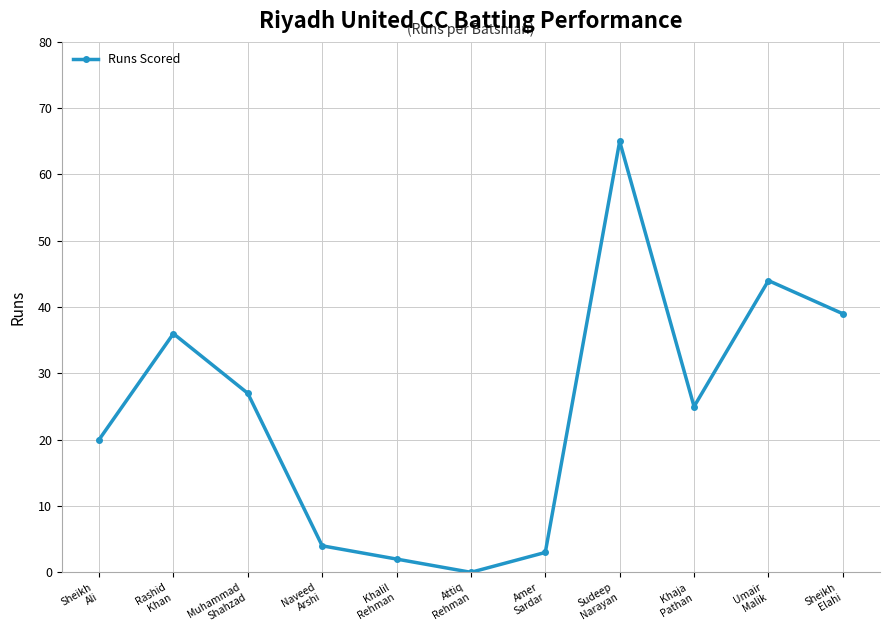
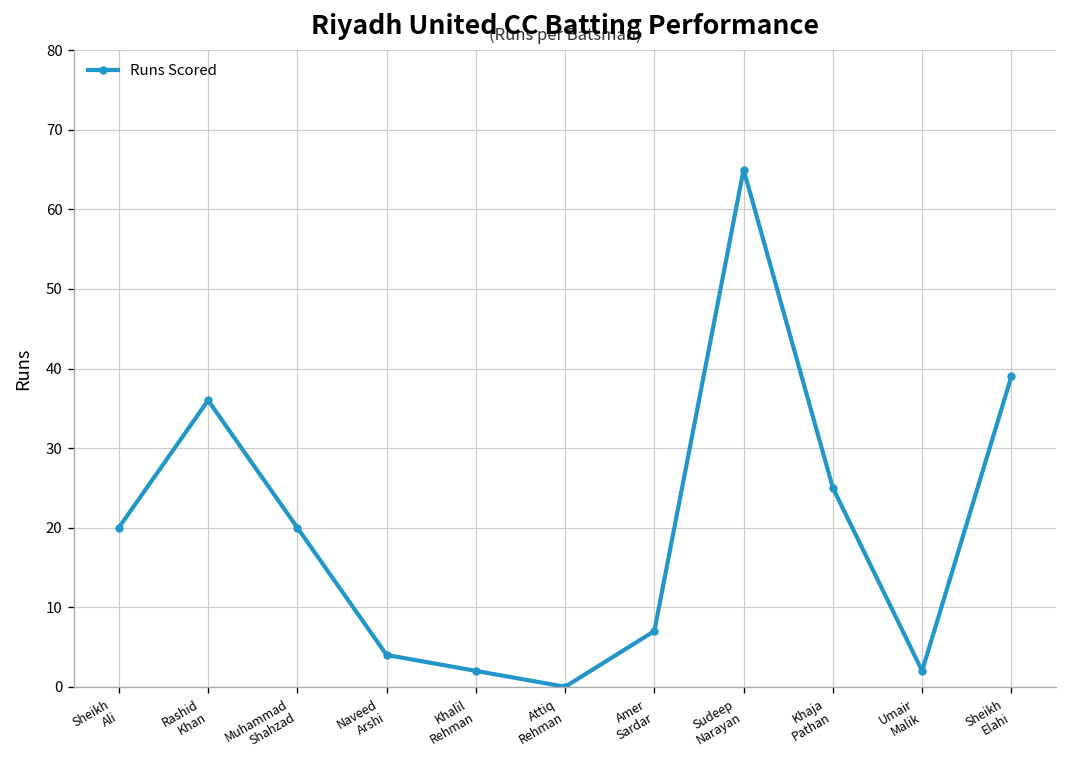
Muhammad Shahzad: 27 -> 20
Amer Sardar: 3 -> 7
Umair Malik: 44 -> 2
